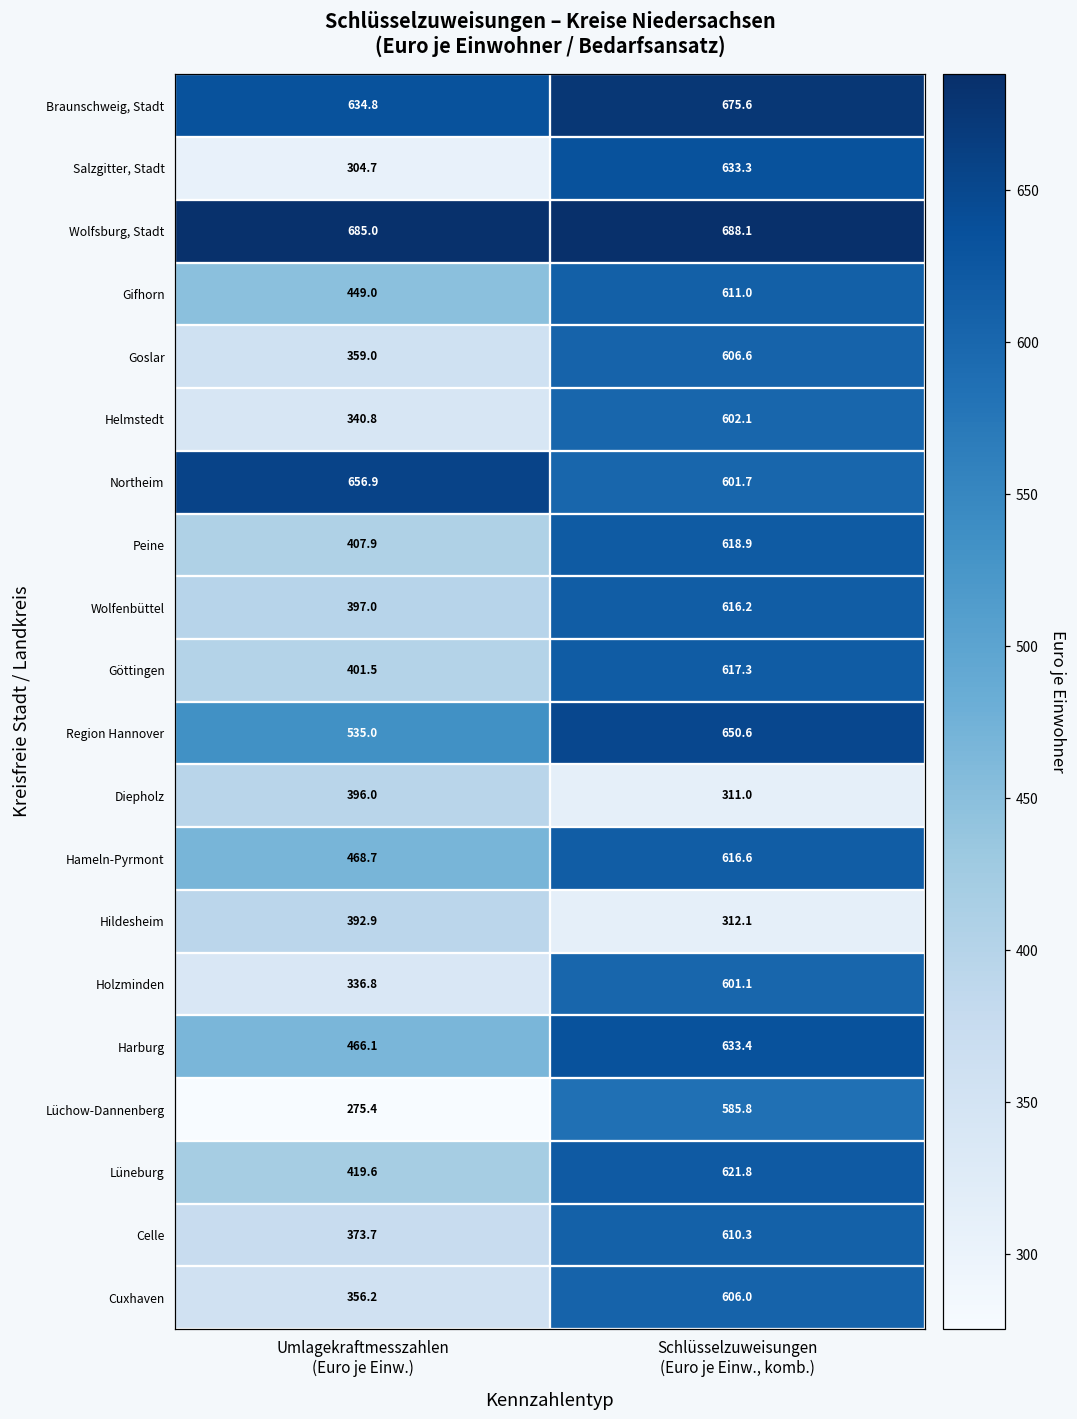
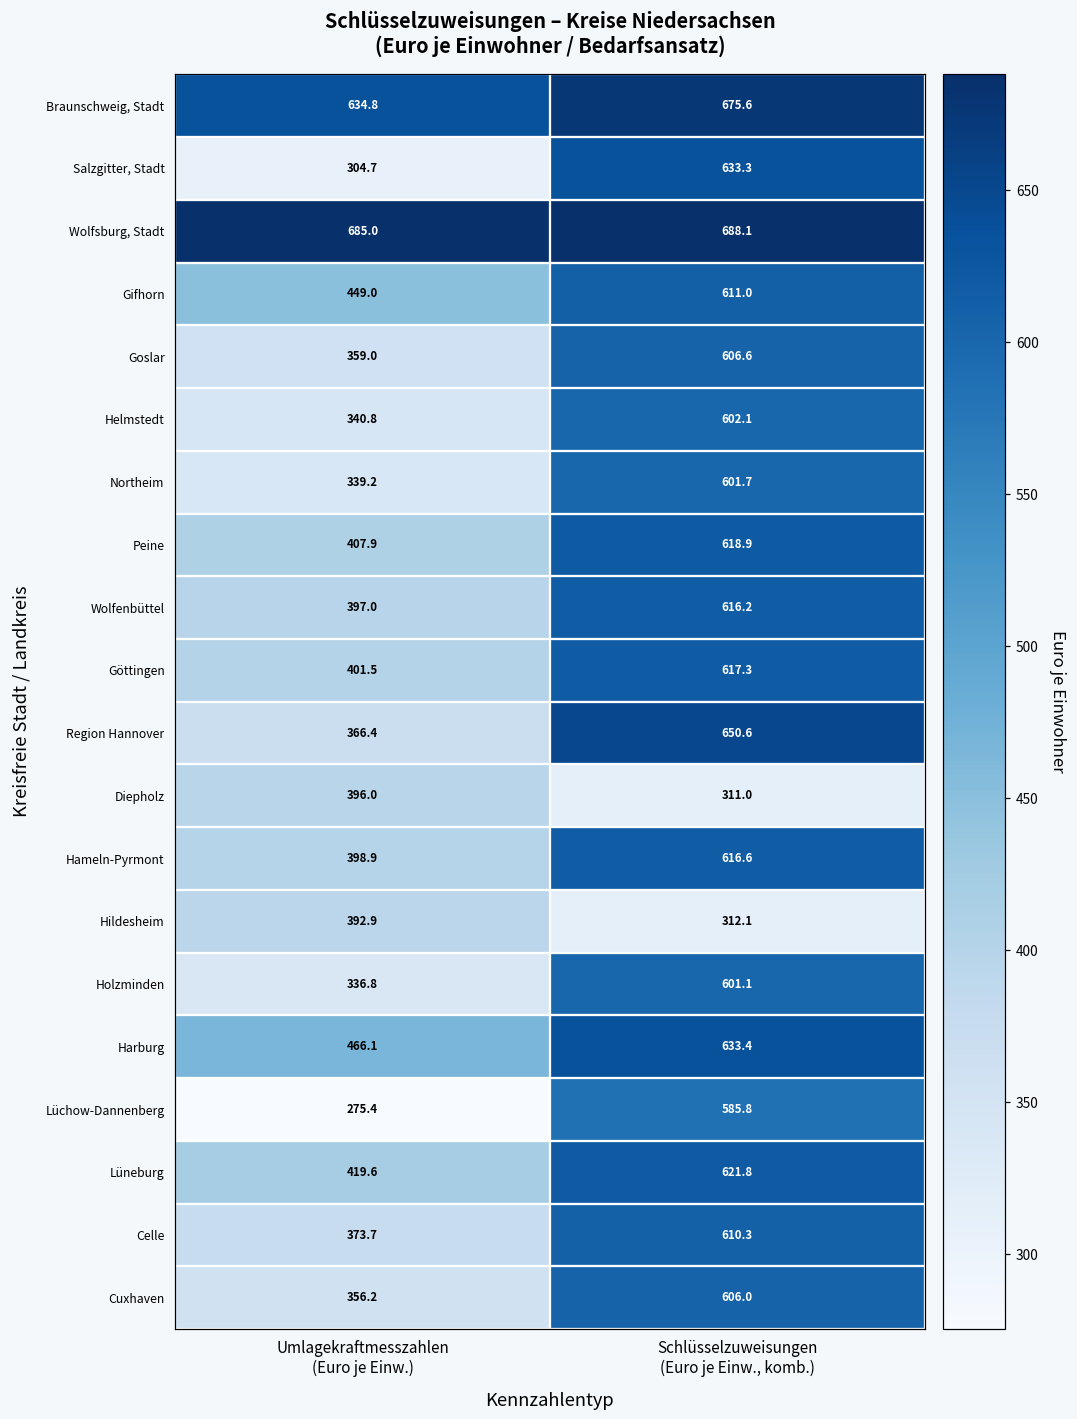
Northeim, Umlagekraftmesszahlen (Euro je Einw.): 656.9 -> 339.2
Region Hannover, Umlagekraftmesszahlen (Euro je Einw.): 535.0 -> 366.4
Hameln-Pyrmont, Umlagekraftmesszahlen (Euro je Einw.): 468.7 -> 398.9
